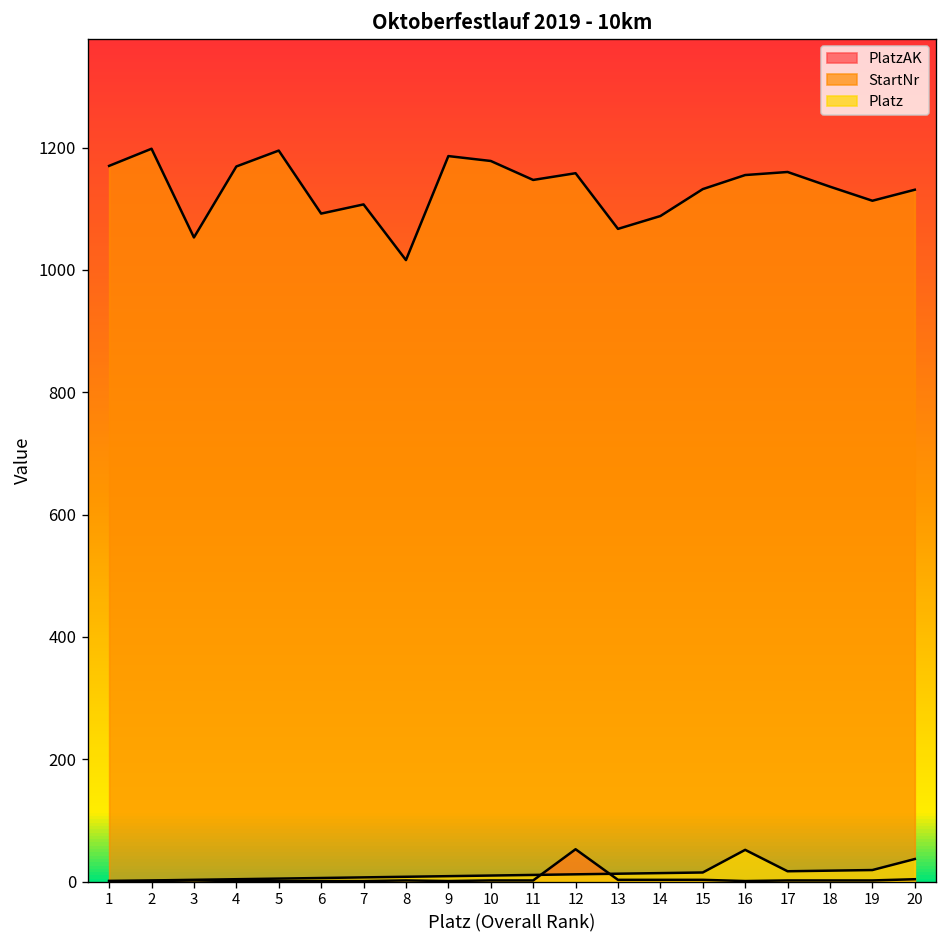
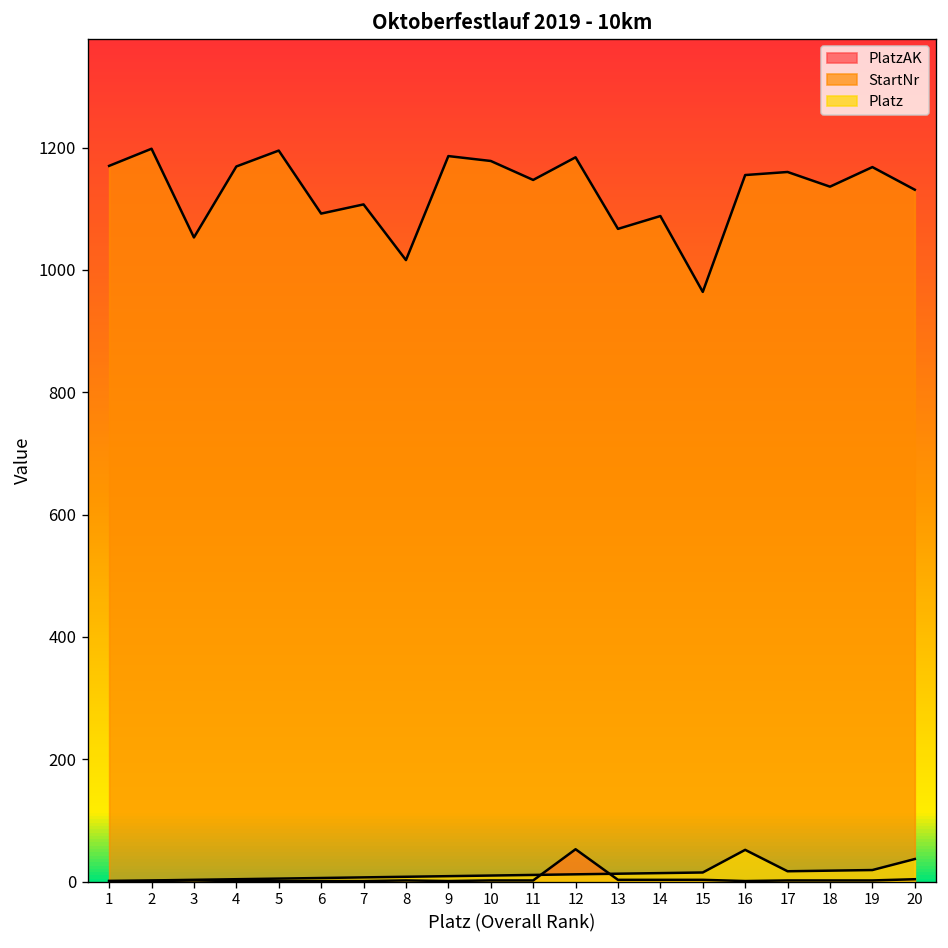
StartNr, 12: 1160 -> 1180
StartNr, 15: 1130 -> 960
StartNr, 19: 1110 -> 1170
